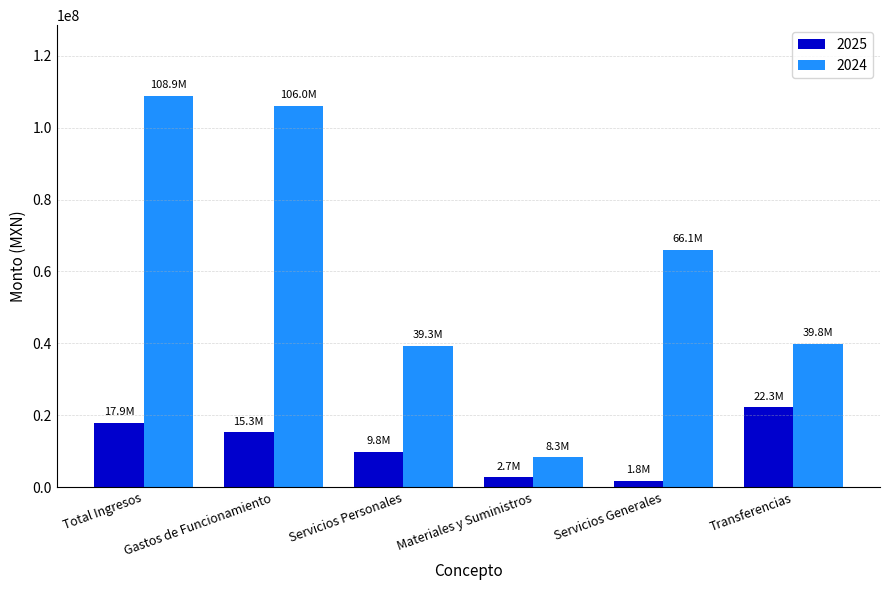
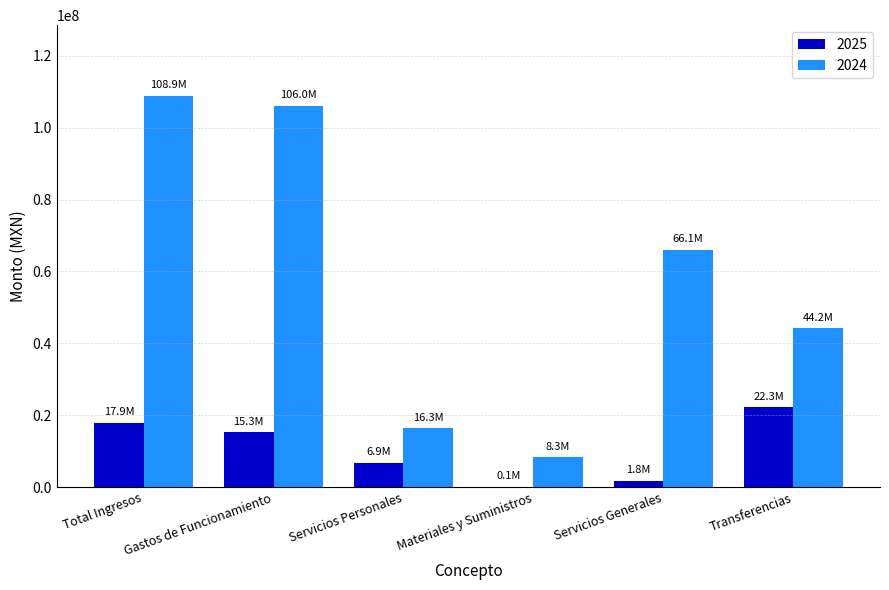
2025, Servicios Personales: 9.8M -> 6.9M
2024, Servicios Personales: 39.3M -> 16.3M
2025, Materiales y Suministros: 2.7M -> 0.1M
2024, Transferencias: 39.8M -> 44.2M
